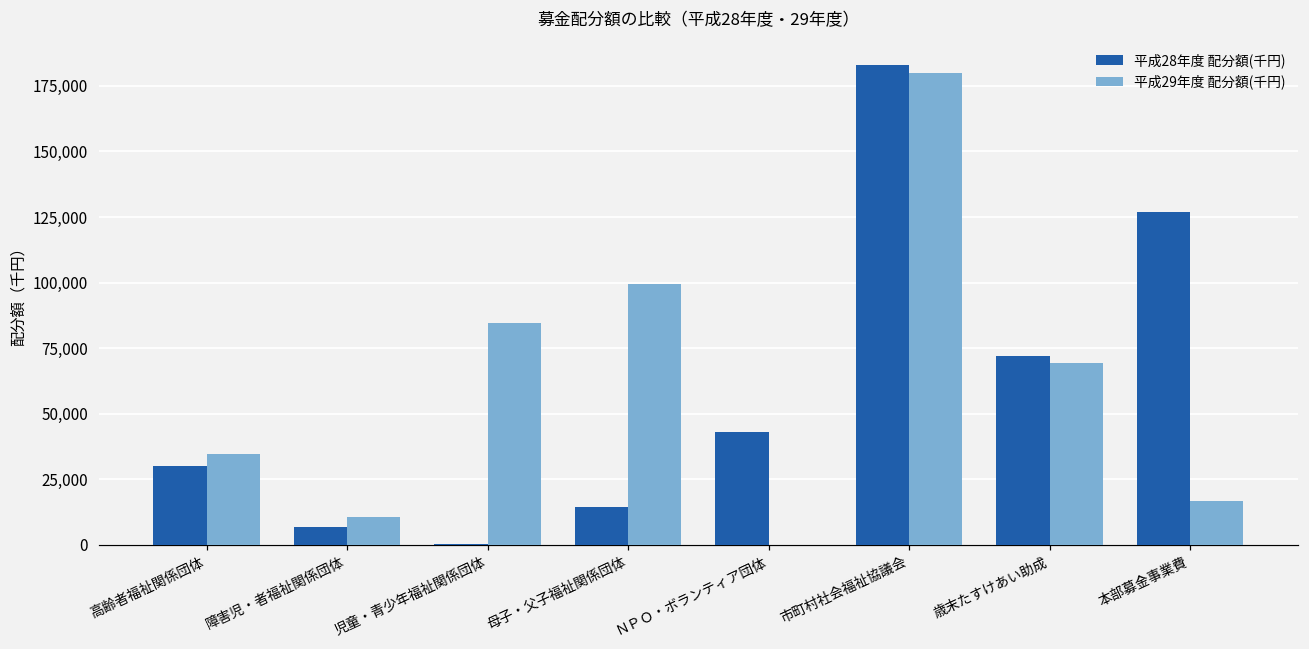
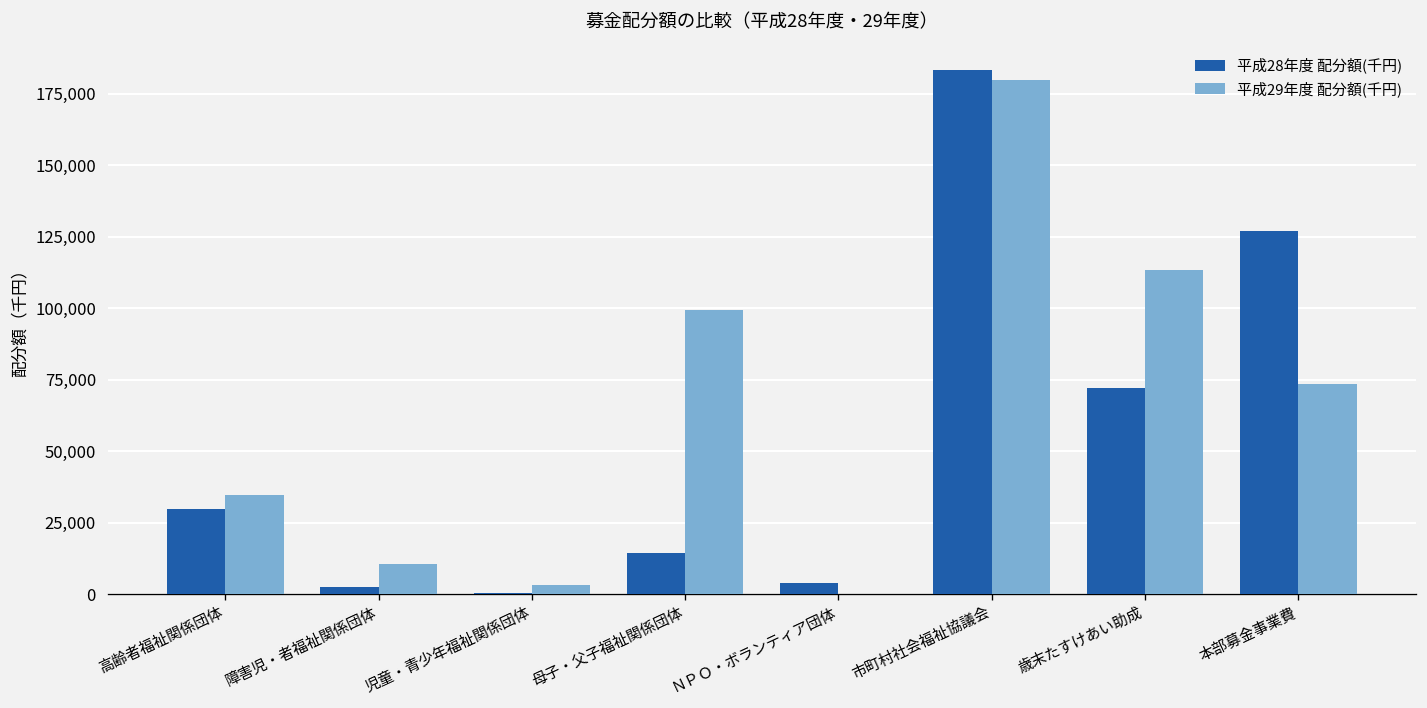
平成28年度 配分額(千円), 障害児・者福祉関係団体: 7,000 -> 3,000
平成29年度 配分額(千円), 児童・青少年福祉関係団体: 84,000 -> 3,000
平成28年度 配分額(千円), ＮＰＯ・ボランティア団体: 43,000 -> 4,000
平成29年度 配分額(千円), 歳末たすけあい助成: 69,000 -> 113,000
平成29年度 配分額(千円), 本部募金事業費: 17,000 -> 73,000
